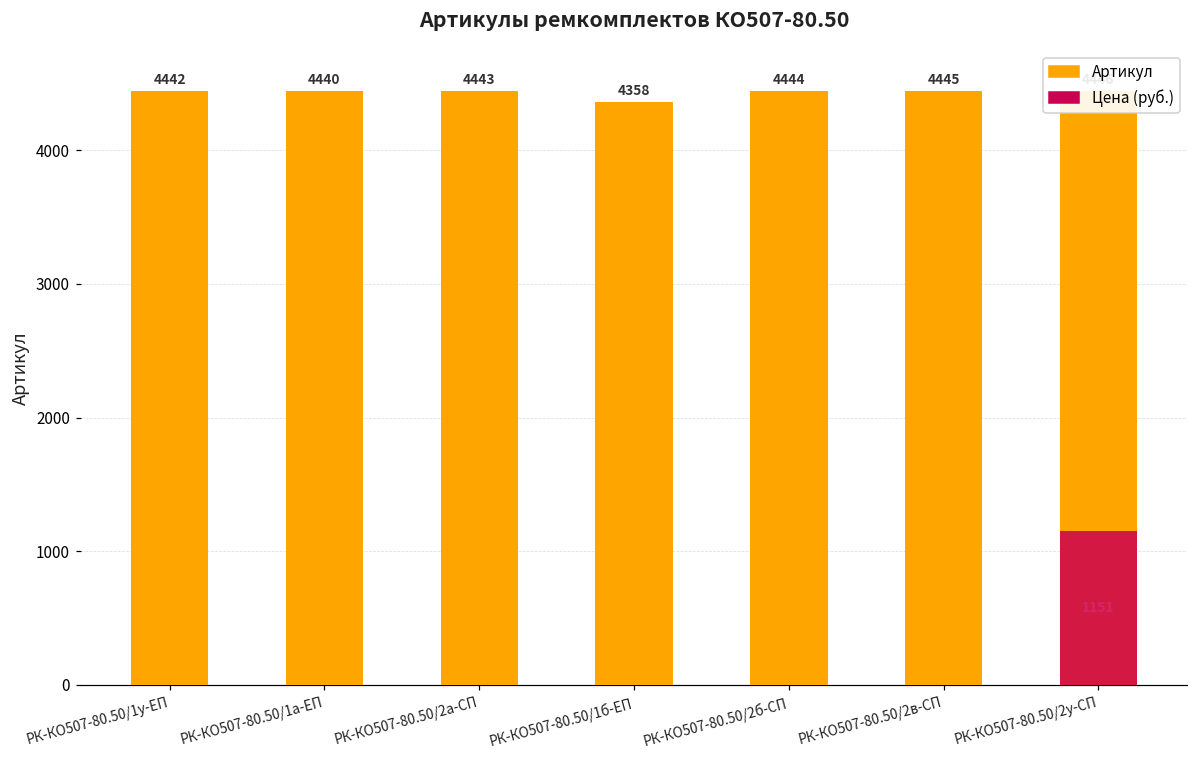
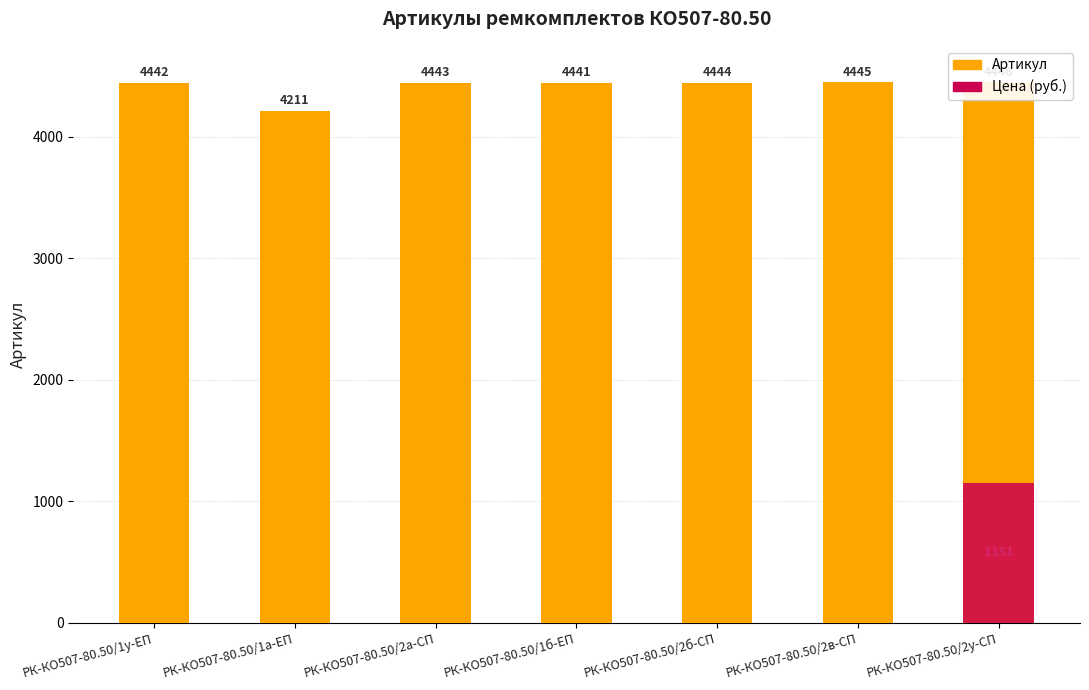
Артикул, РК-КО507-80.50/1а-ЕП: 4440 -> 4211
Артикул, РК-КО507-80.50/1б-ЕП: 4358 -> 4441
